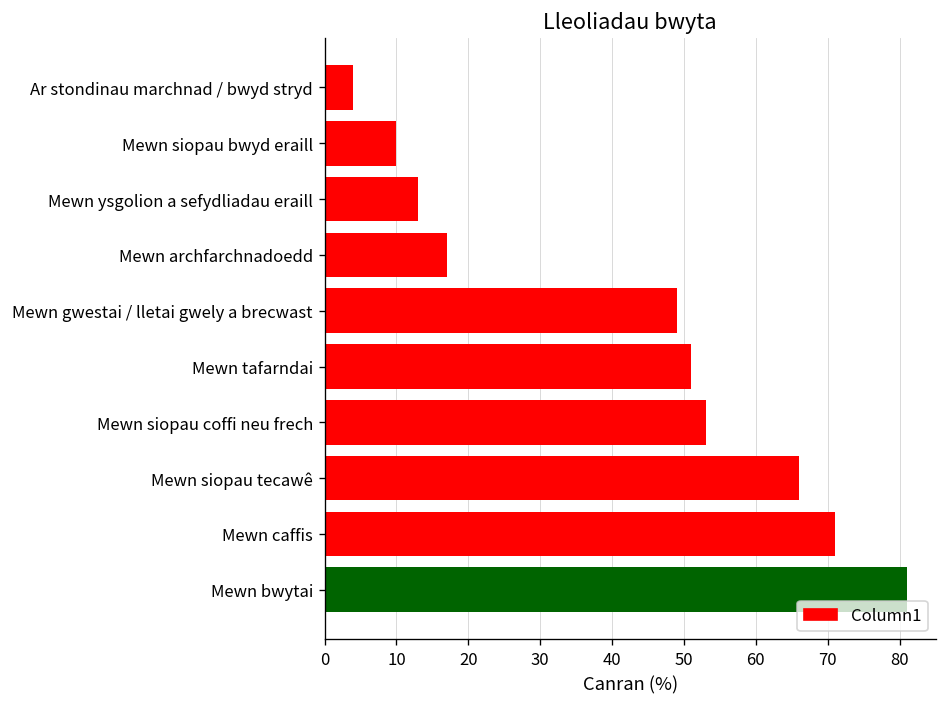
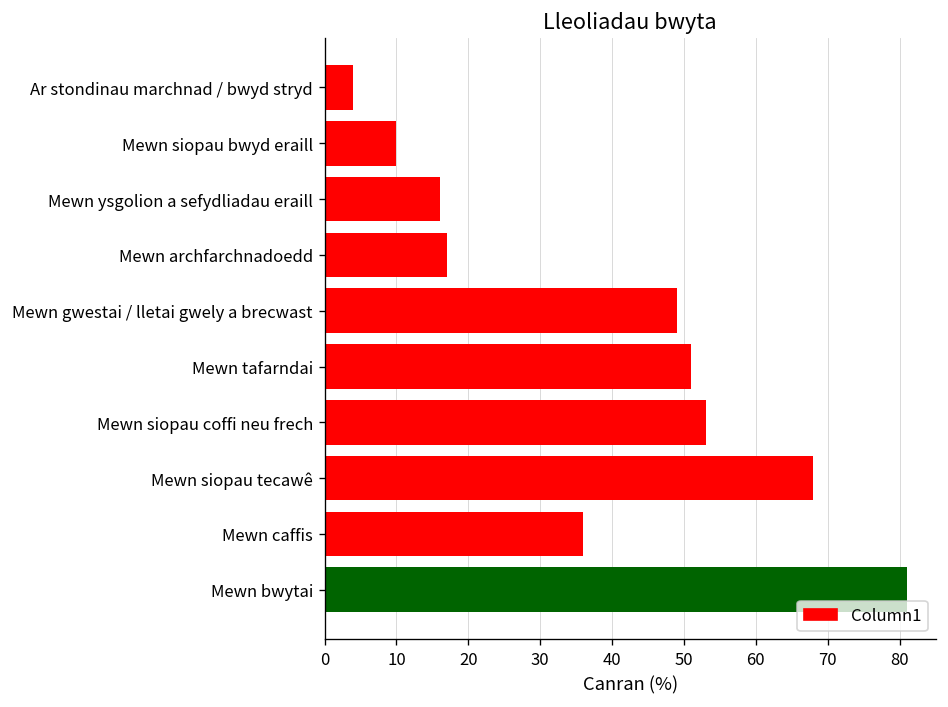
Mewn ysgolion a sefydliadau eraill: 13 -> 16
Mewn siopau tecawê: 66 -> 68
Mewn caffis: 71 -> 36
